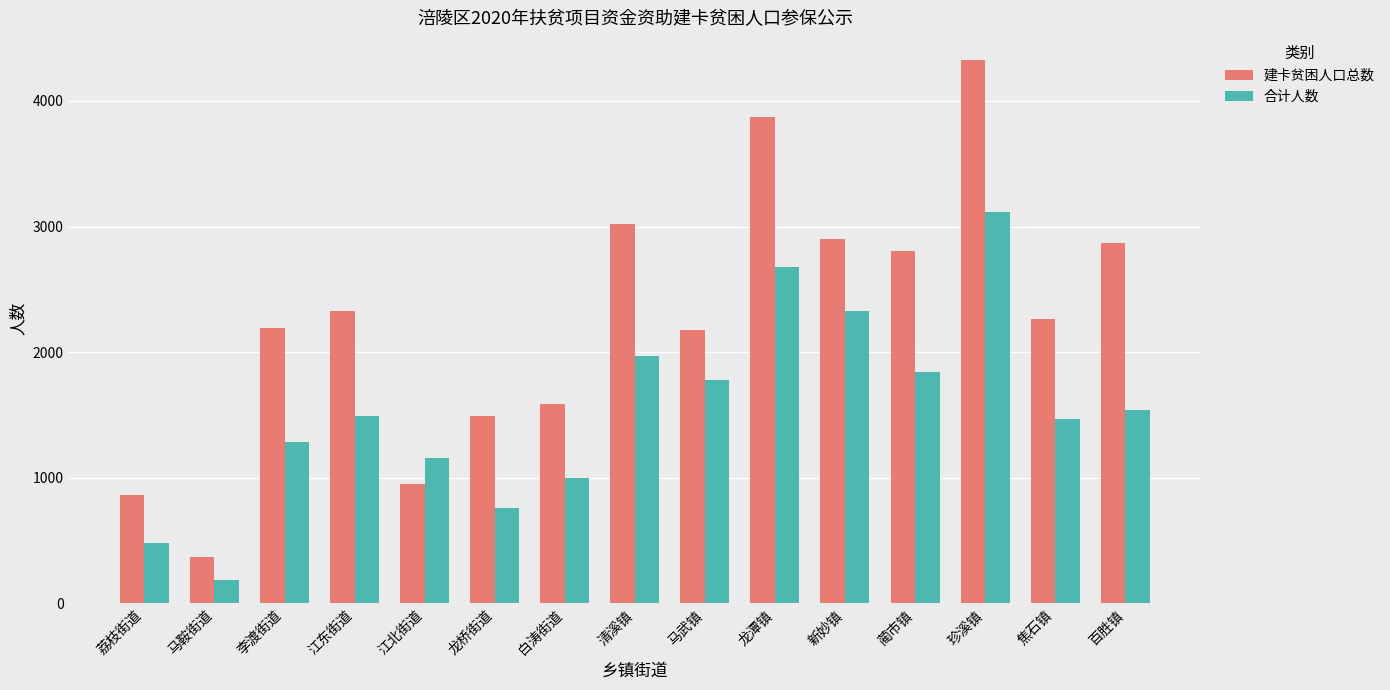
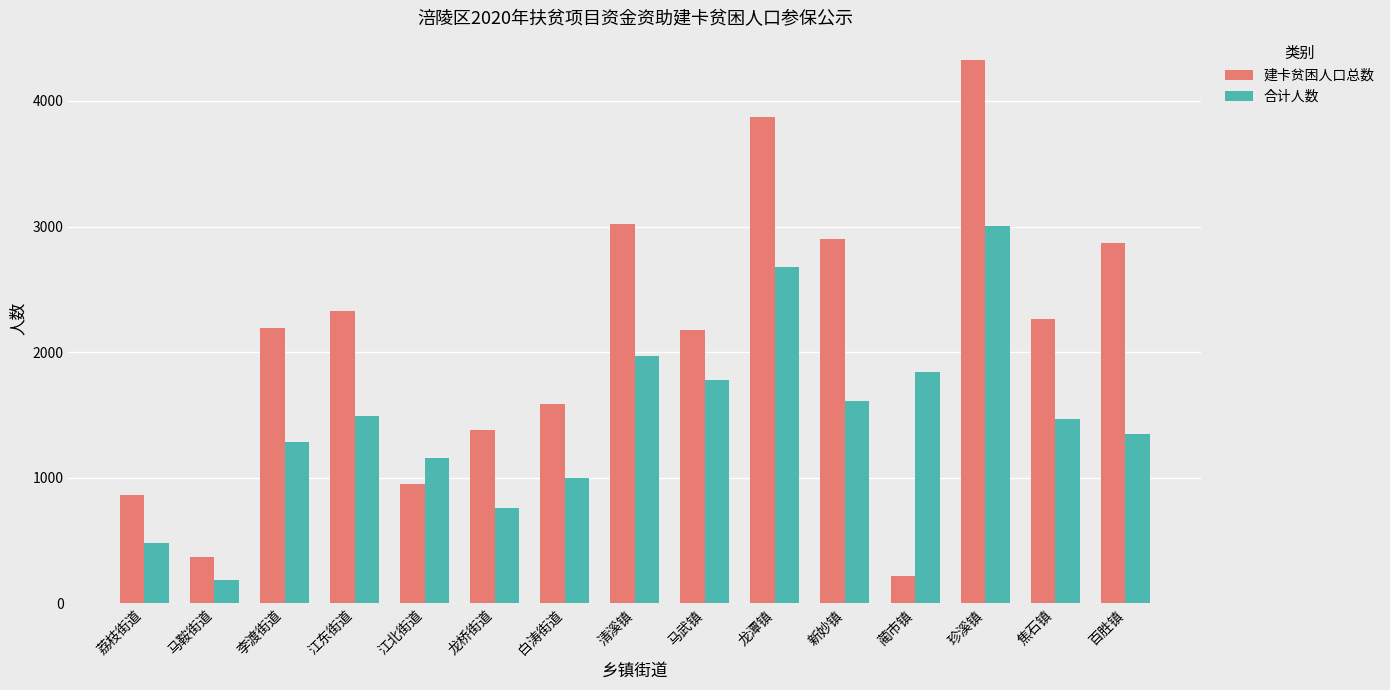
建卡贫困人口总数, 龙桥街道: 1490 -> 1380
合计人数, 新妙镇: 2330 -> 1610
建卡贫困人口总数, 蔺市镇: 2810 -> 220
合计人数, 珍溪镇: 3120 -> 3010
合计人数, 百胜镇: 1540 -> 1350
